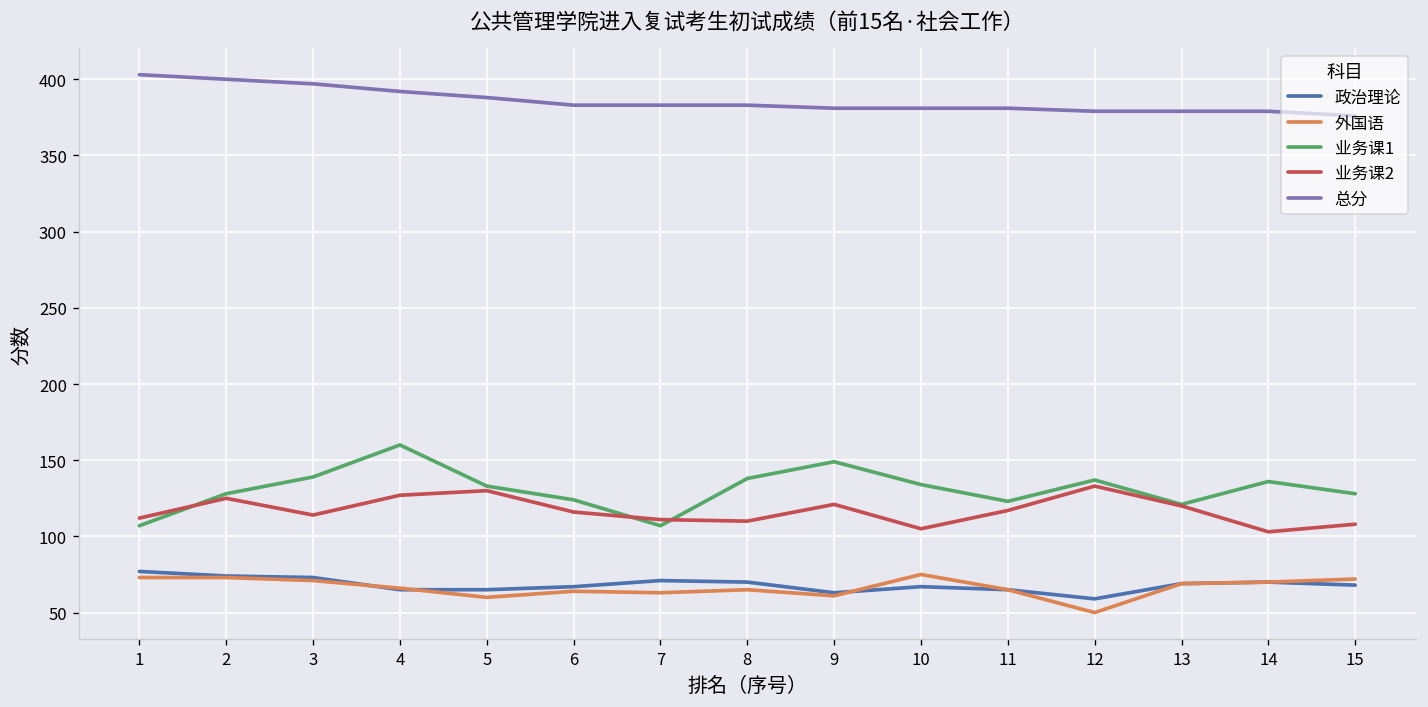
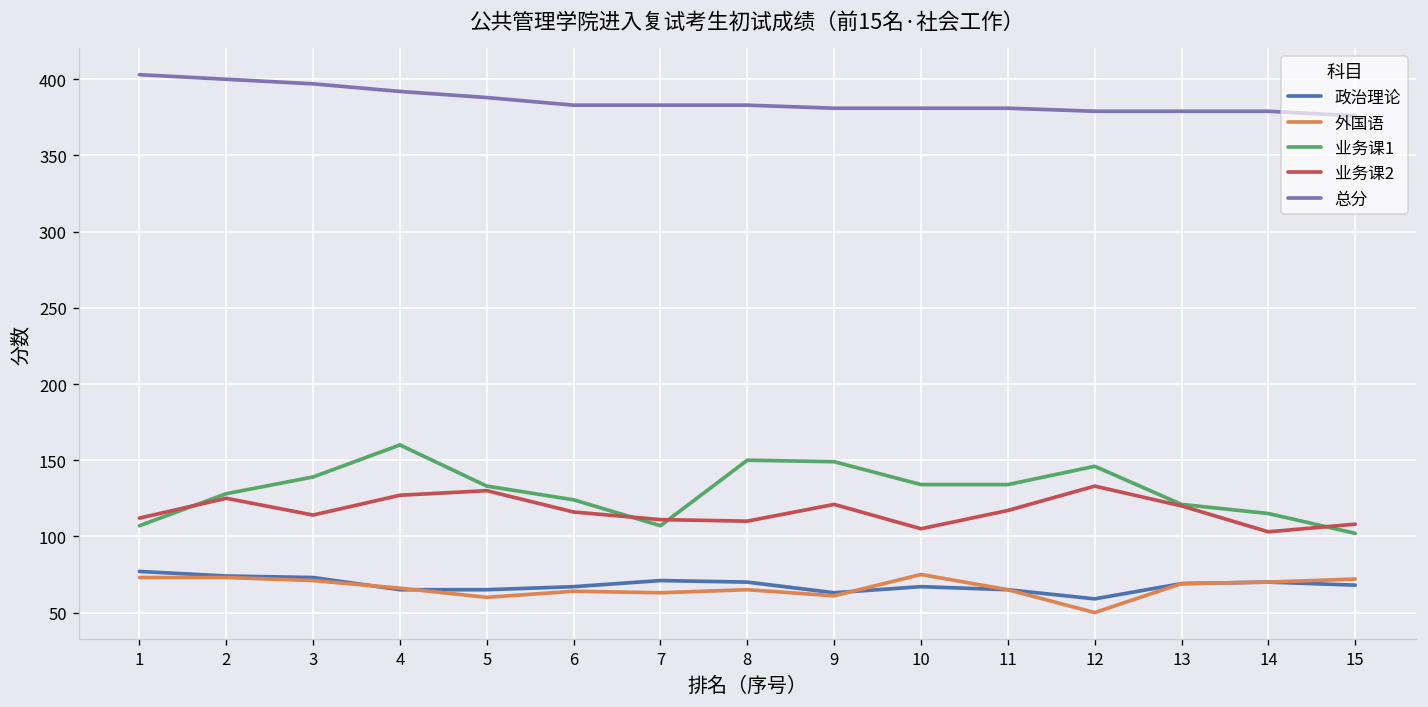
业务课1, 8: 138 -> 150
业务课1, 11: 123 -> 134
业务课1, 12: 137 -> 146
业务课1, 14: 136 -> 115
业务课1, 15: 128 -> 102
